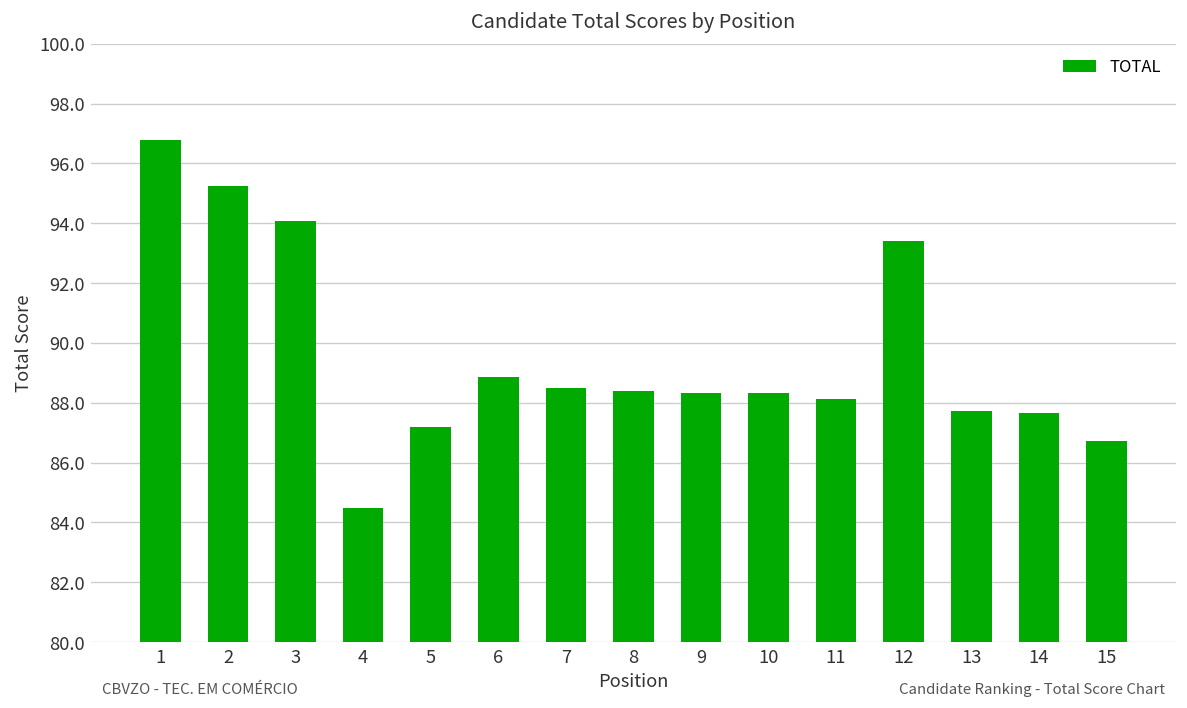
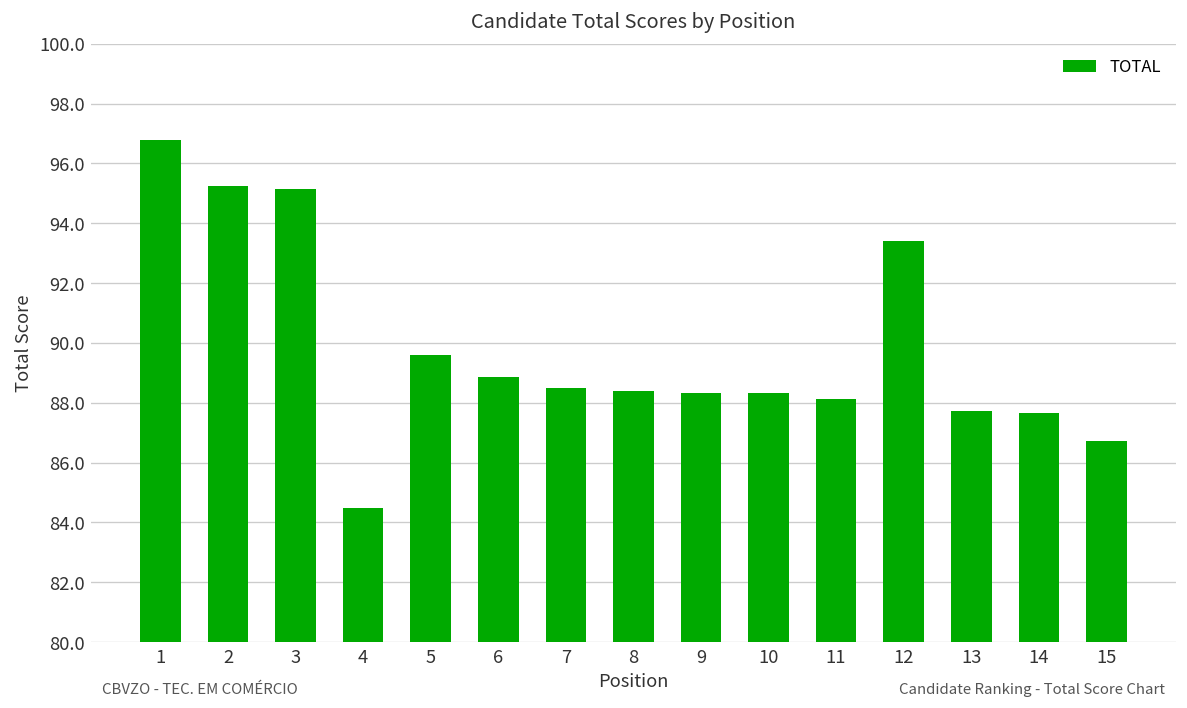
3: 94.1 -> 95.2
5: 87.2 -> 89.6
